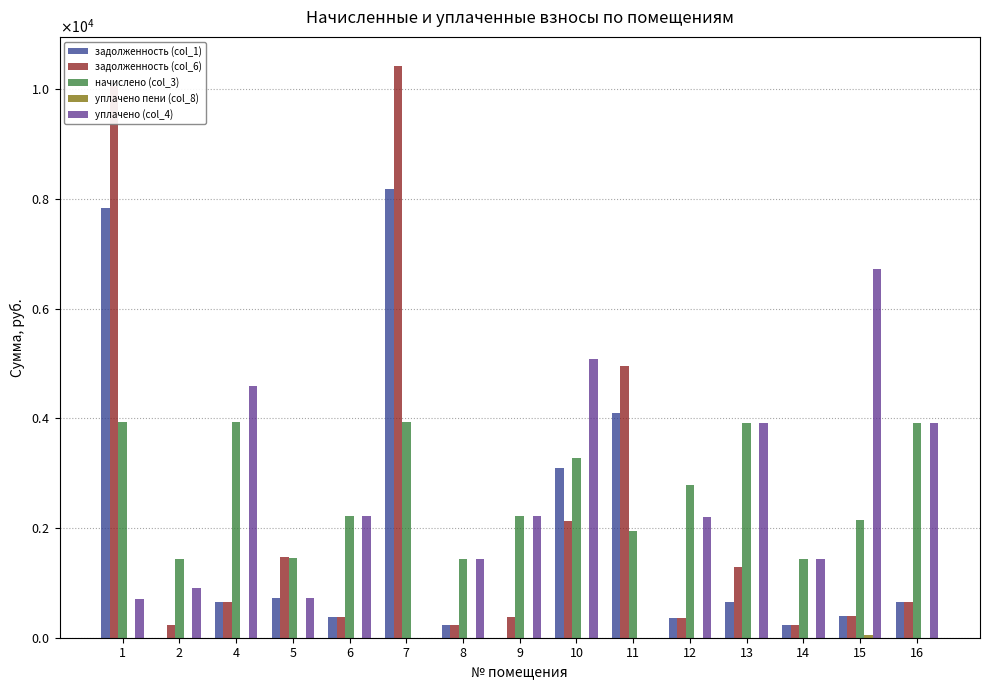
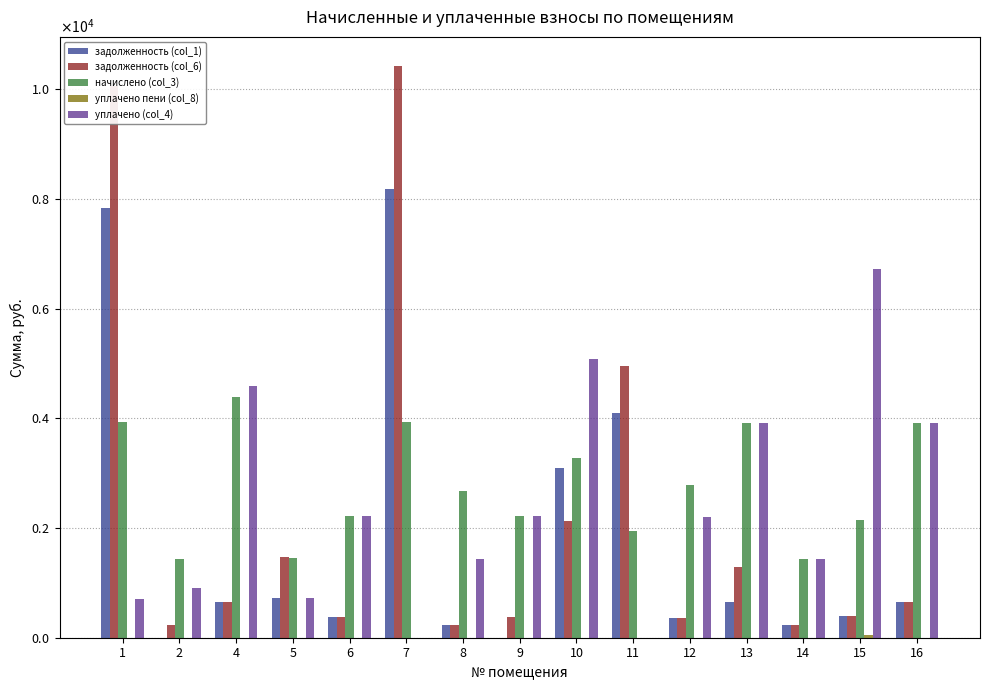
начислено (col_3), 4: 3900 -> 4400
начислено (col_3), 8: 1400 -> 2700
